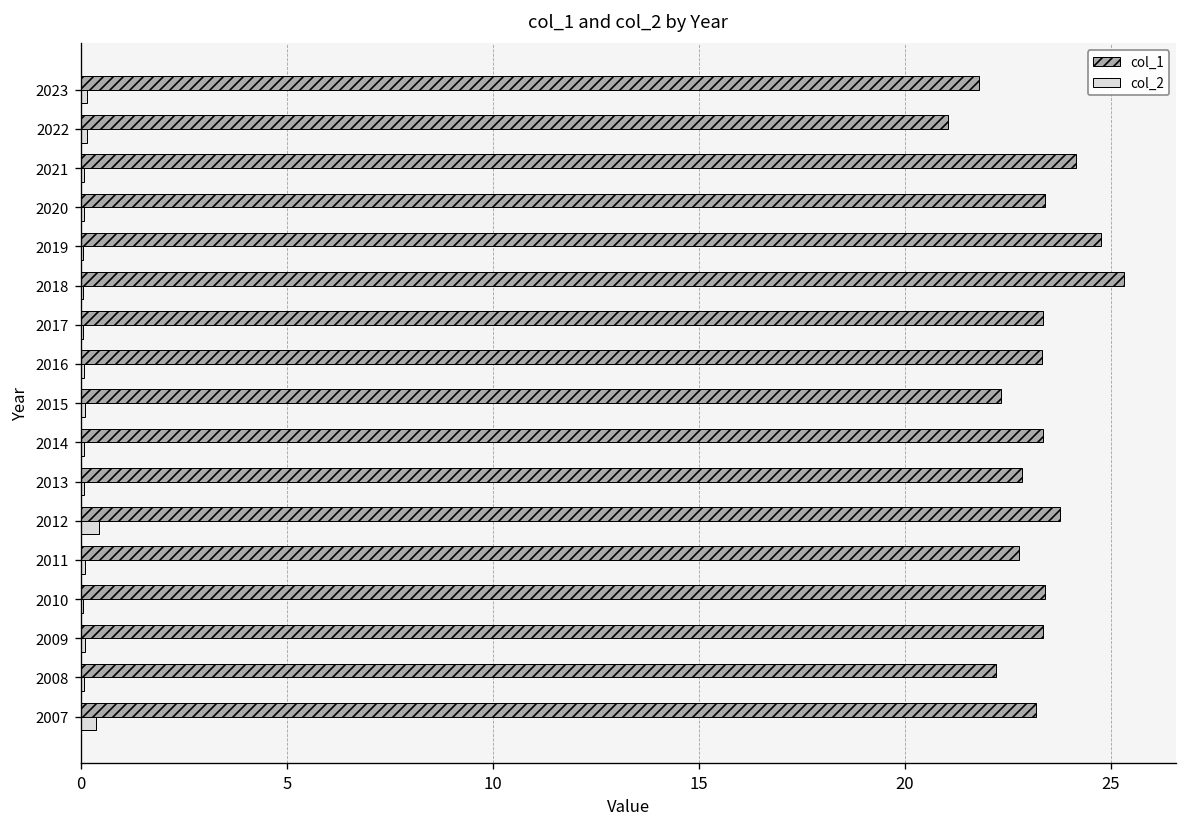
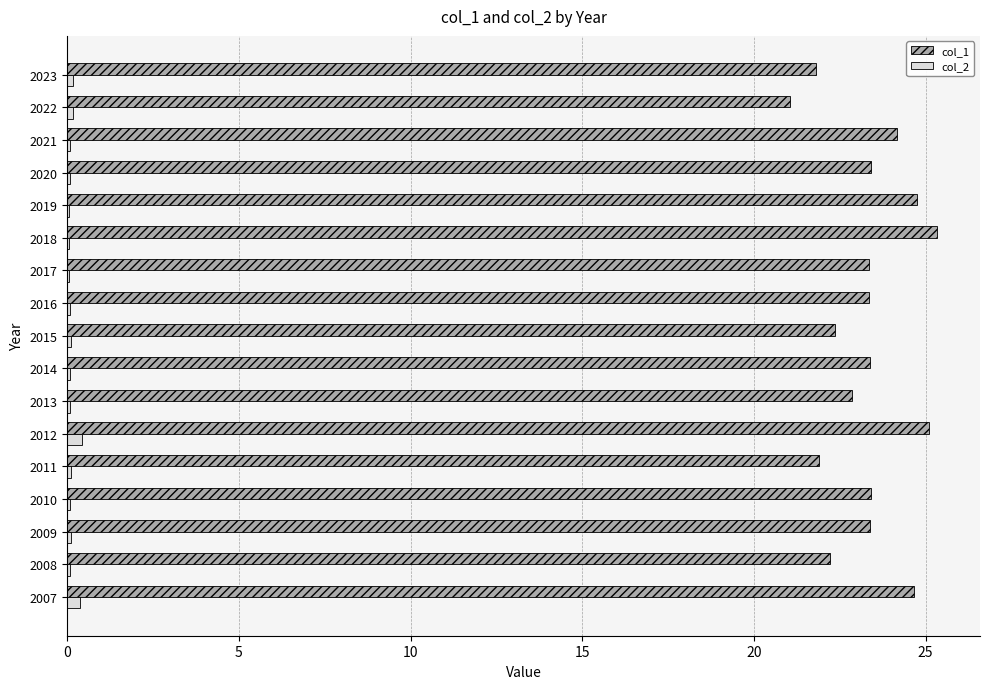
col_1, 2012: 23.8 -> 25.1
col_1, 2011: 22.8 -> 21.9
col_1, 2007: 23.2 -> 24.7
